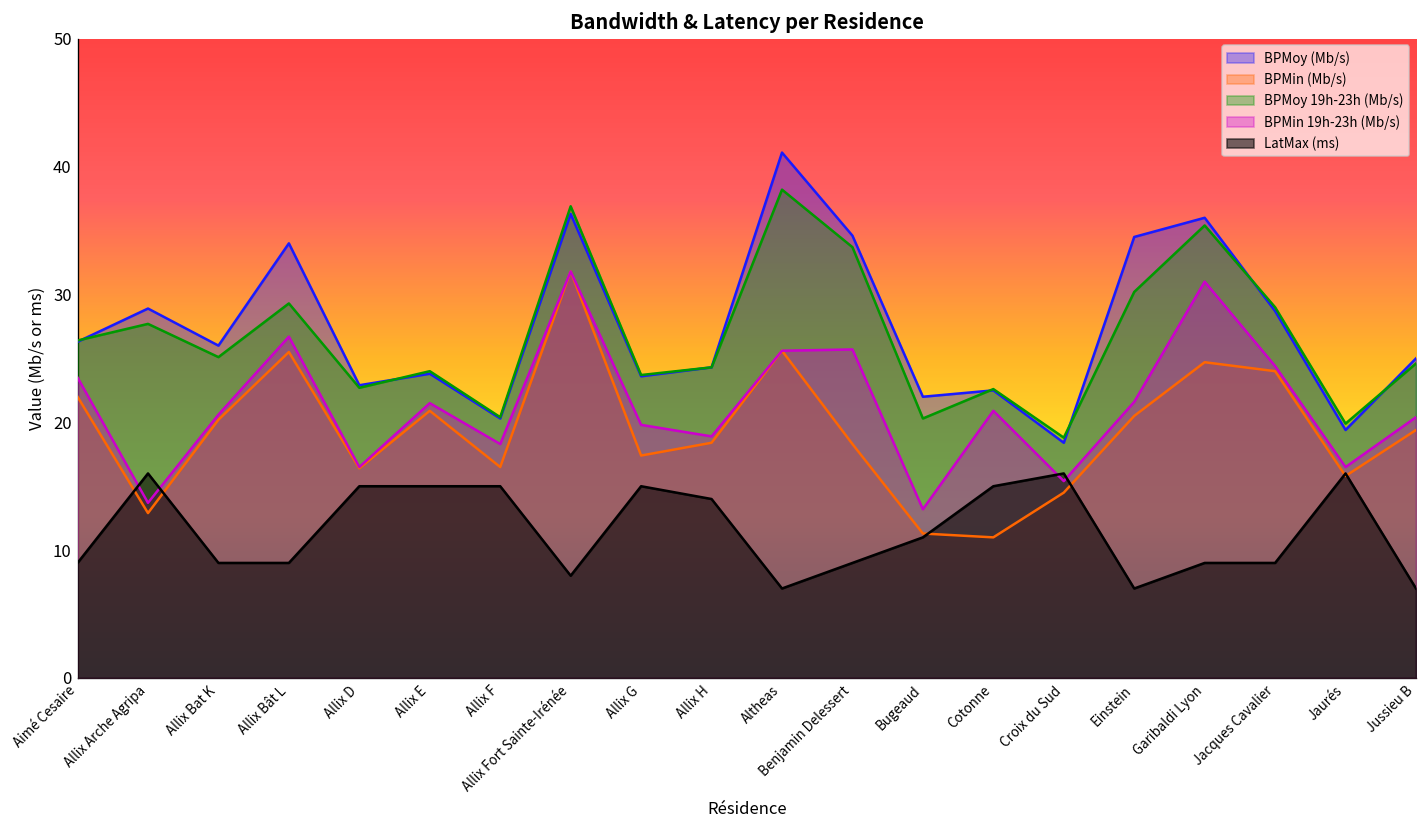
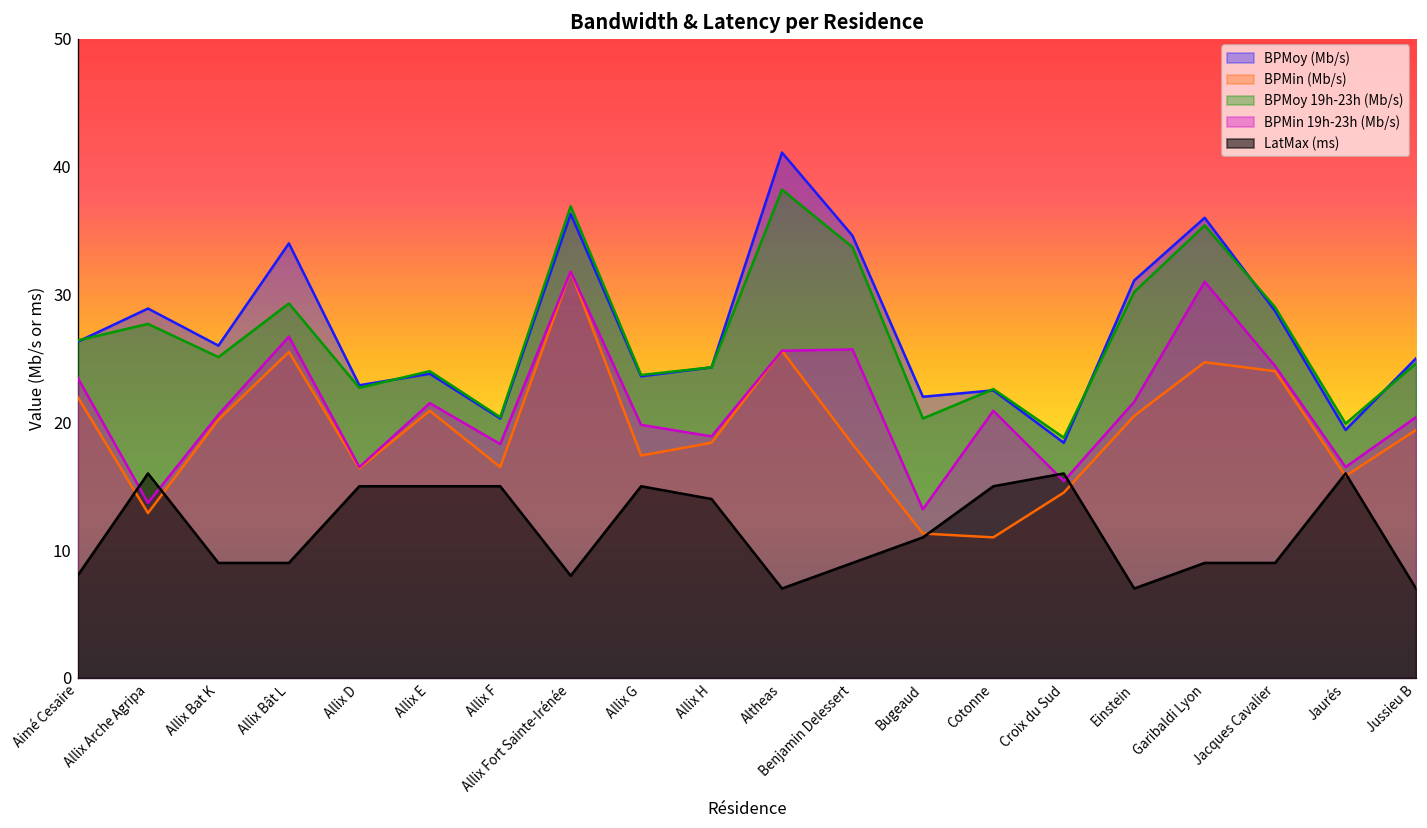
LatMax (ms), Aimé Cesaire: 9 -> 8
BPMoy (Mb/s), Einstein: 34.5 -> 31.1
